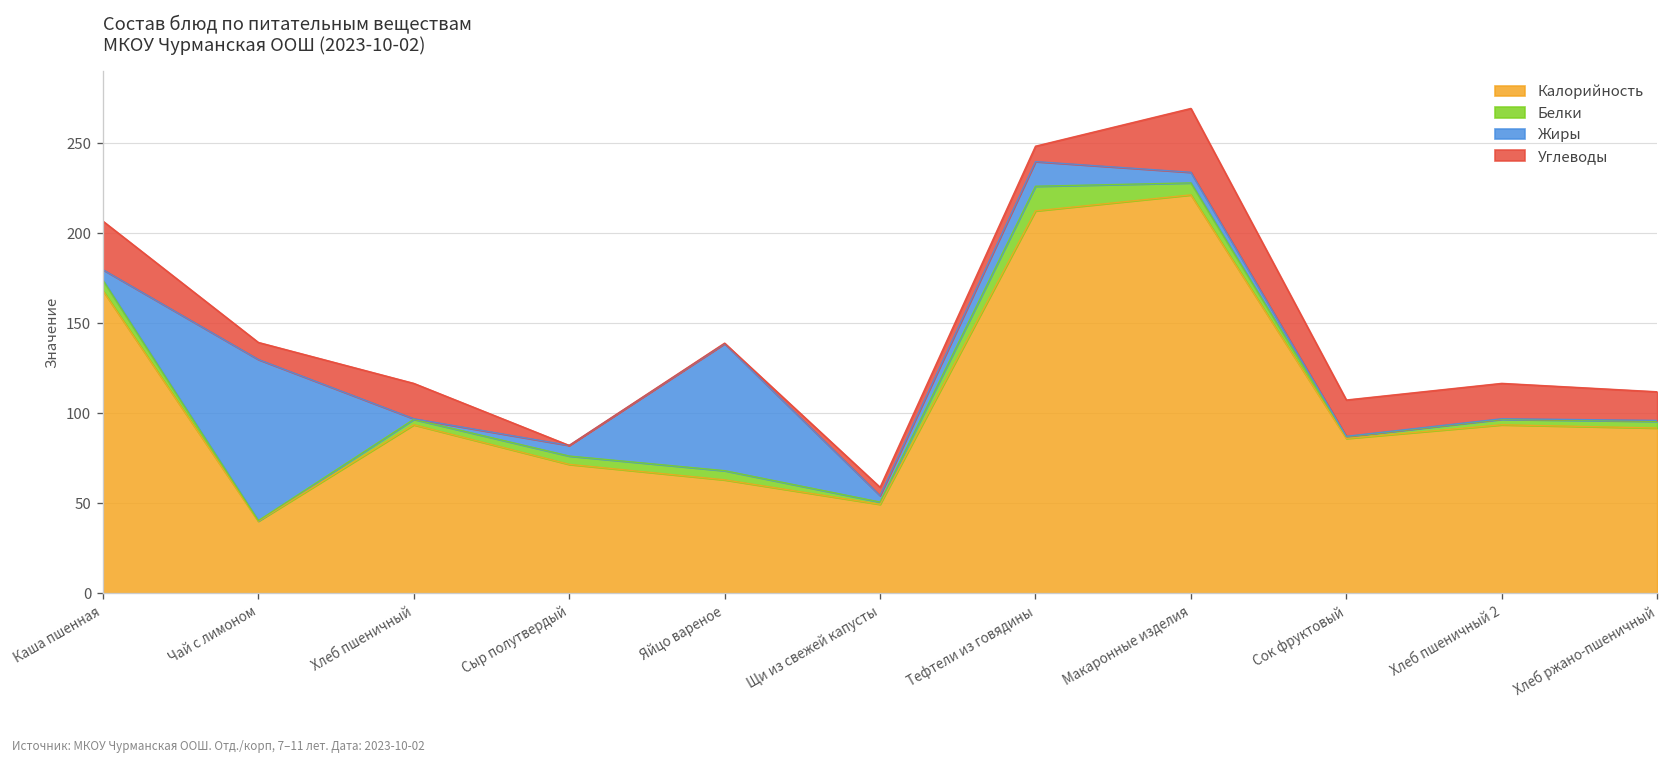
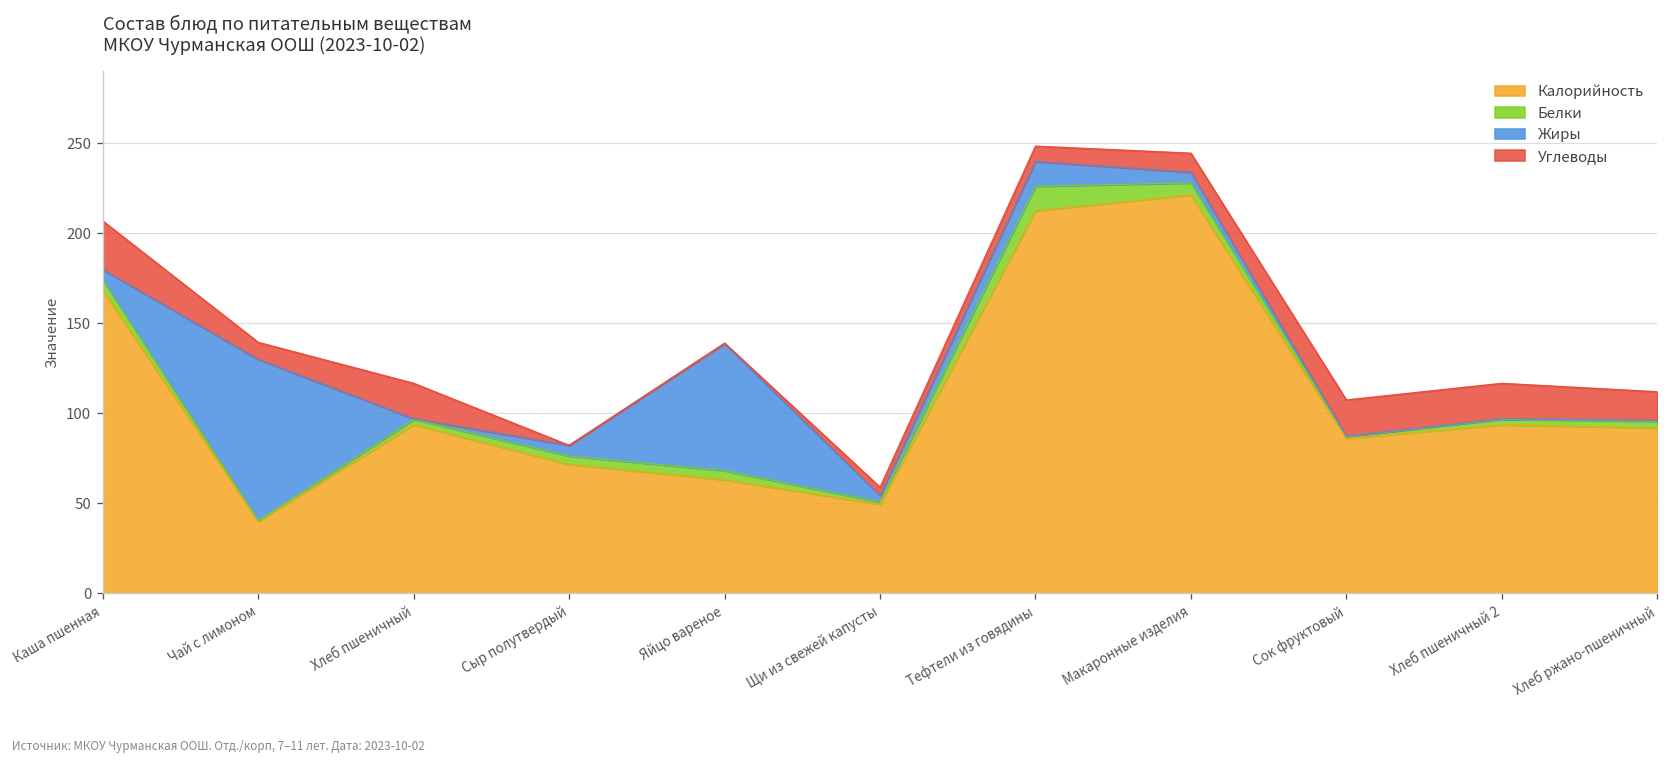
Углеводы, Макаронные изделия: 36 -> 11
